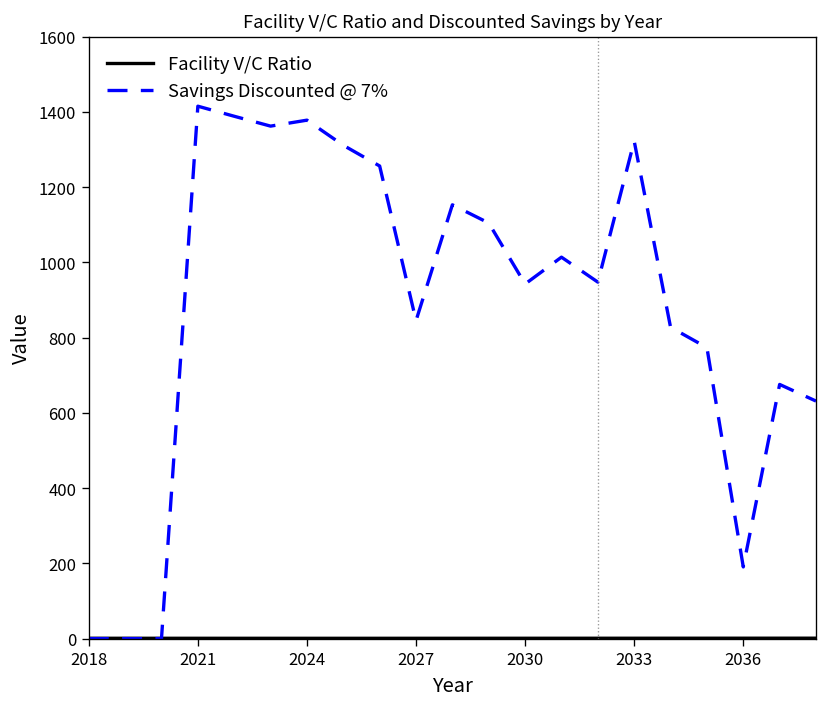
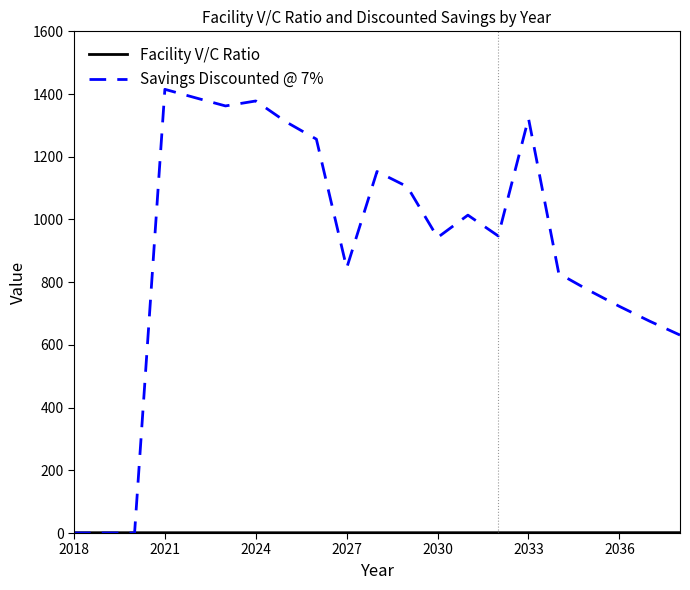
Savings Discounted @ 7%, 2036: 190 -> 720
